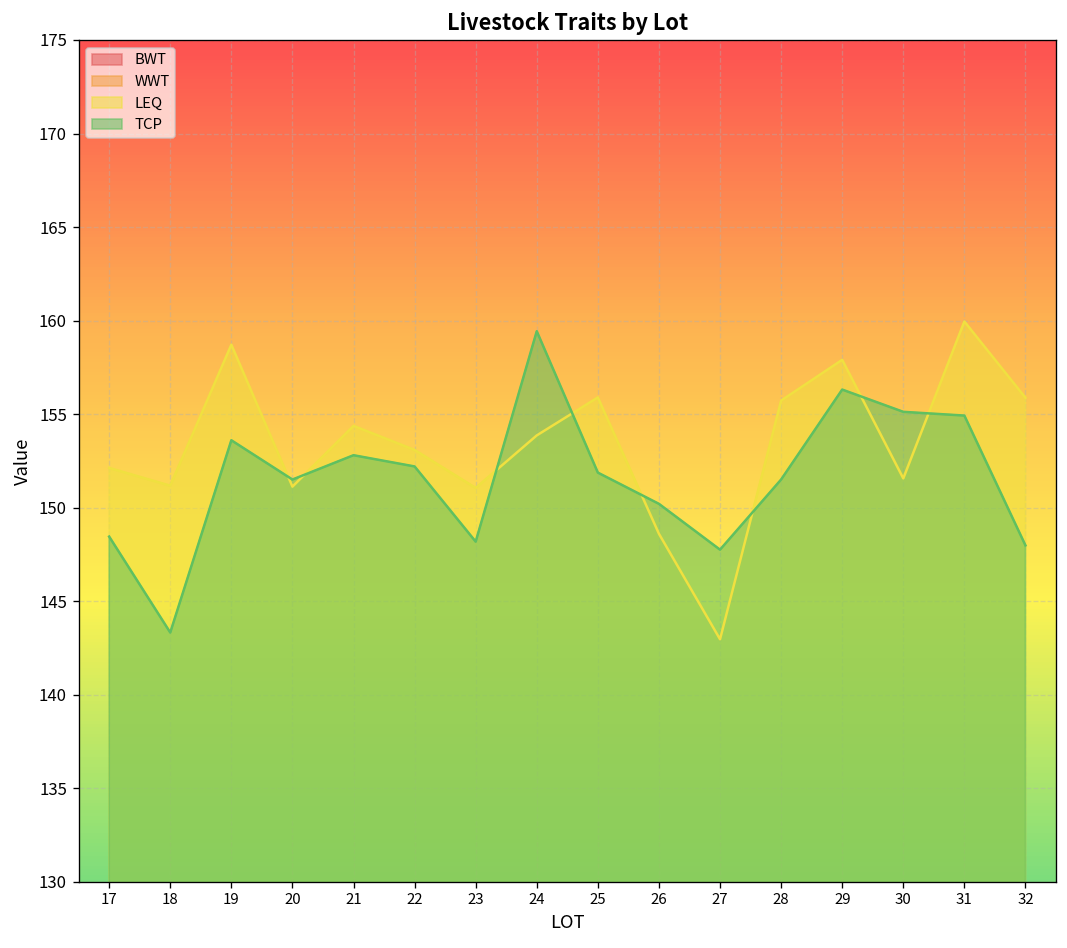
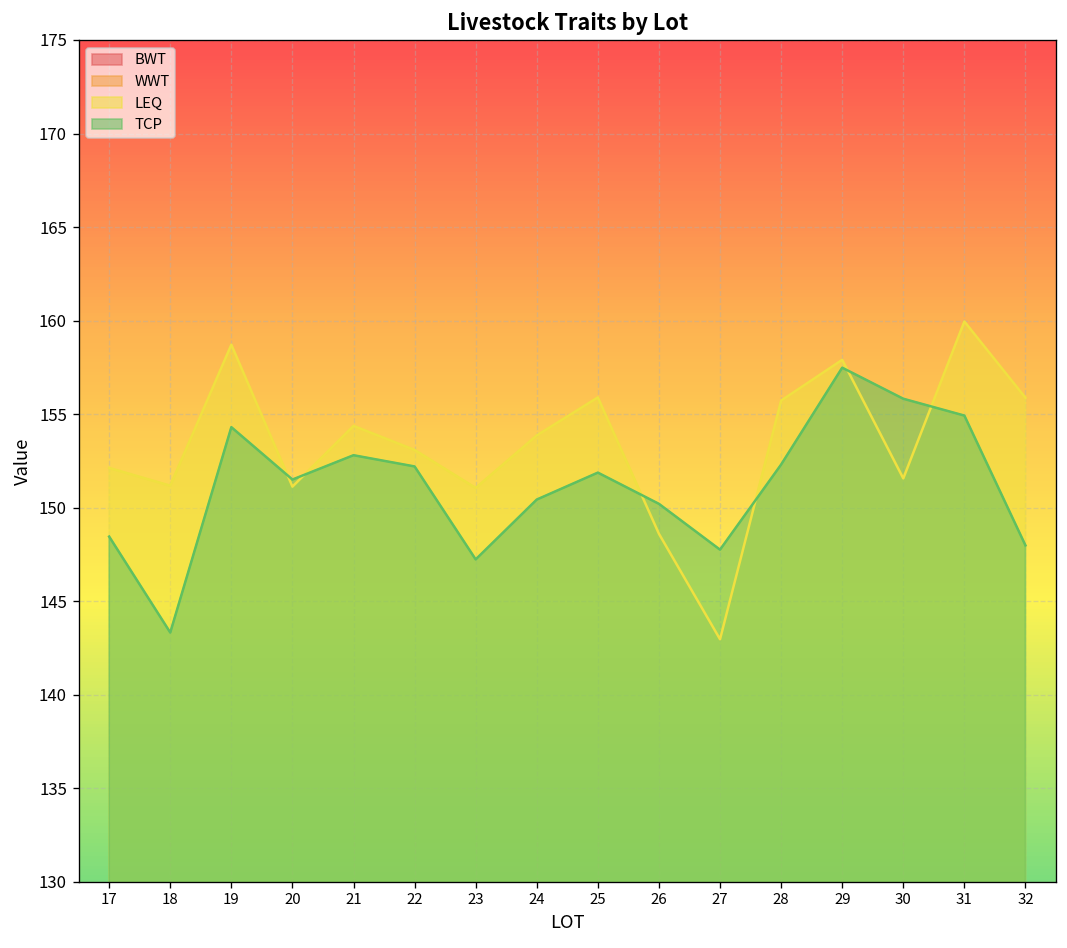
TCP, 19: 153.6 -> 154.3
TCP, 23: 148.2 -> 147.2
TCP, 24: 159.4 -> 150.4
TCP, 28: 151.5 -> 152.3
TCP, 29: 156.3 -> 157.5
TCP, 30: 155.1 -> 155.8
